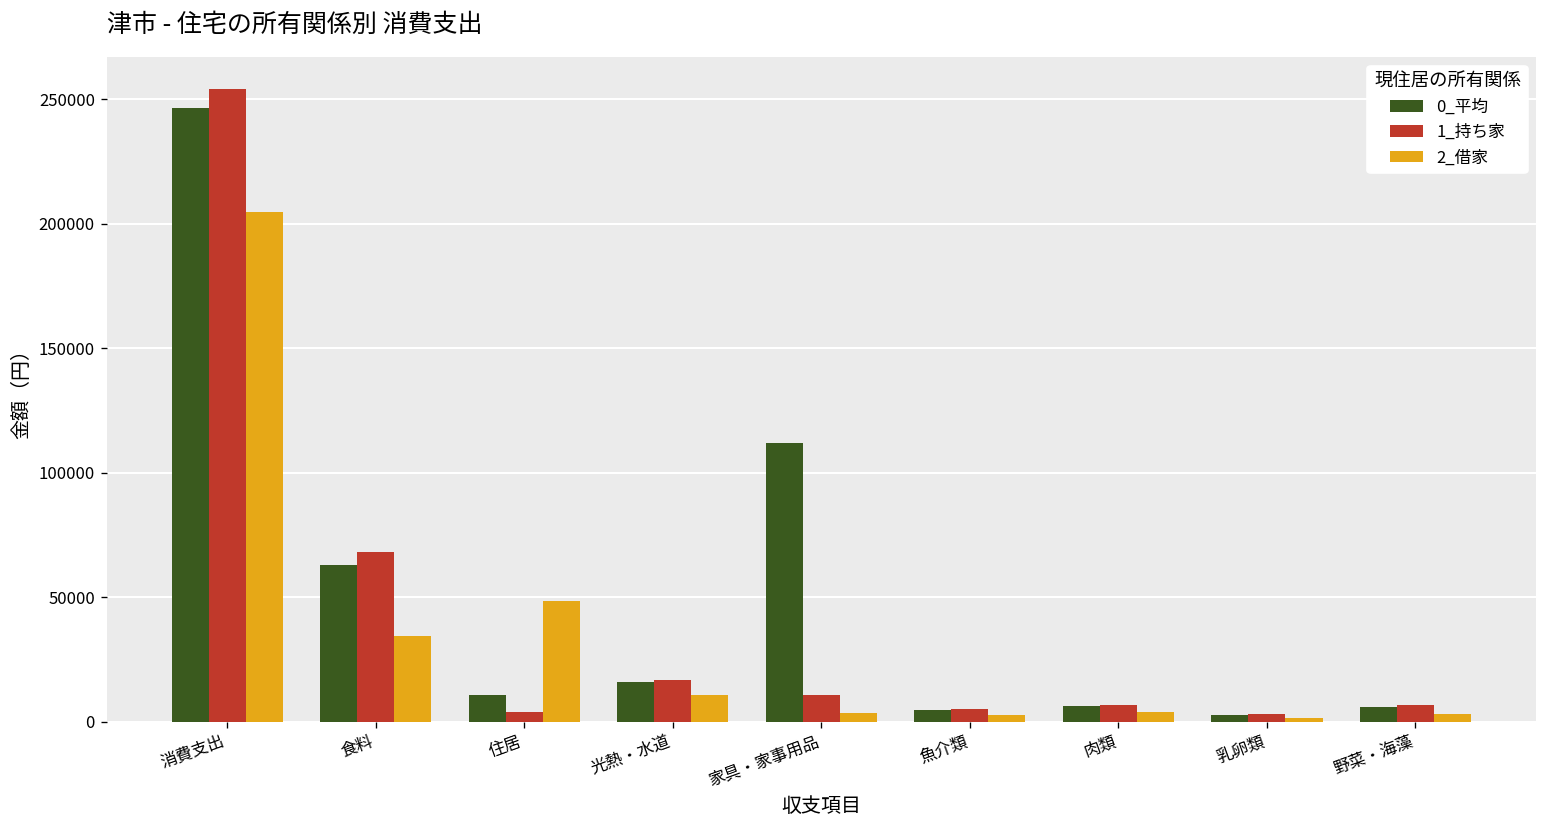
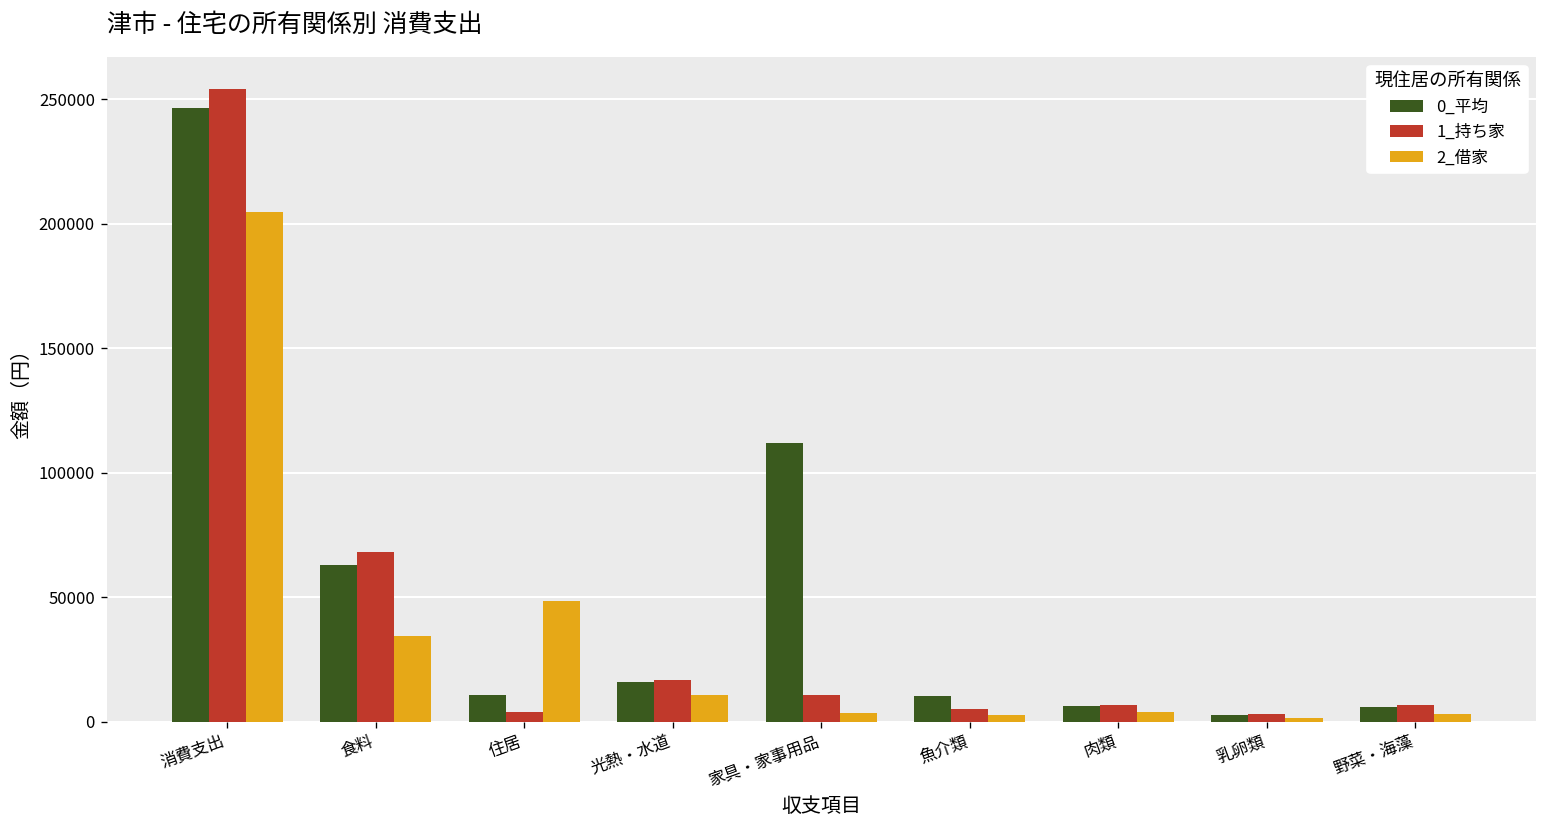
0_平均, 魚介類: 4000 -> 10000
